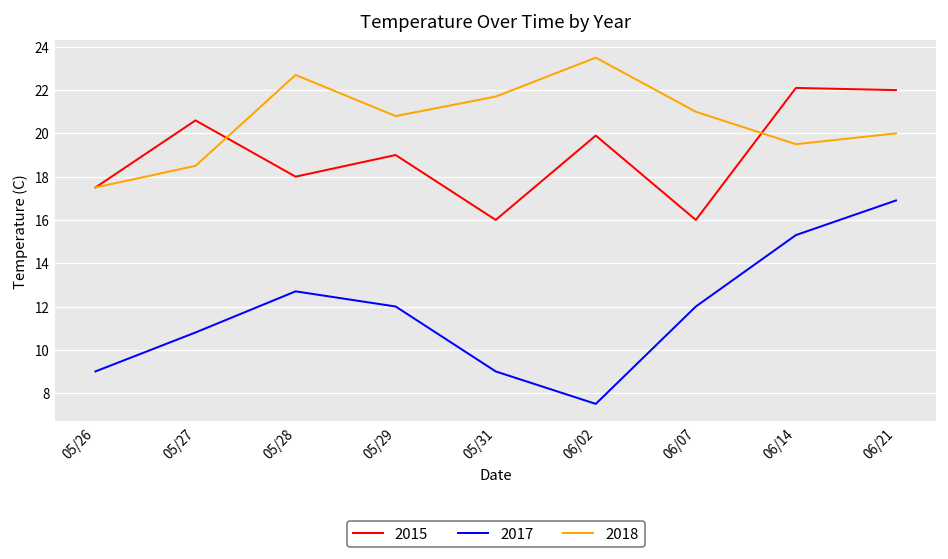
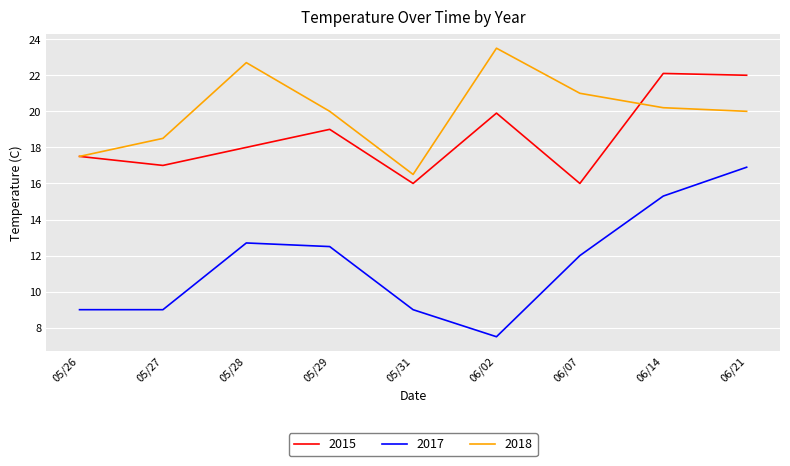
2015, 05/27: 20.6 -> 17.0
2017, 05/27: 10.8 -> 9.0
2017, 05/29: 12.0 -> 12.5
2018, 05/29: 20.8 -> 20.0
2018, 05/31: 21.7 -> 16.5
2018, 06/14: 19.5 -> 20.2
